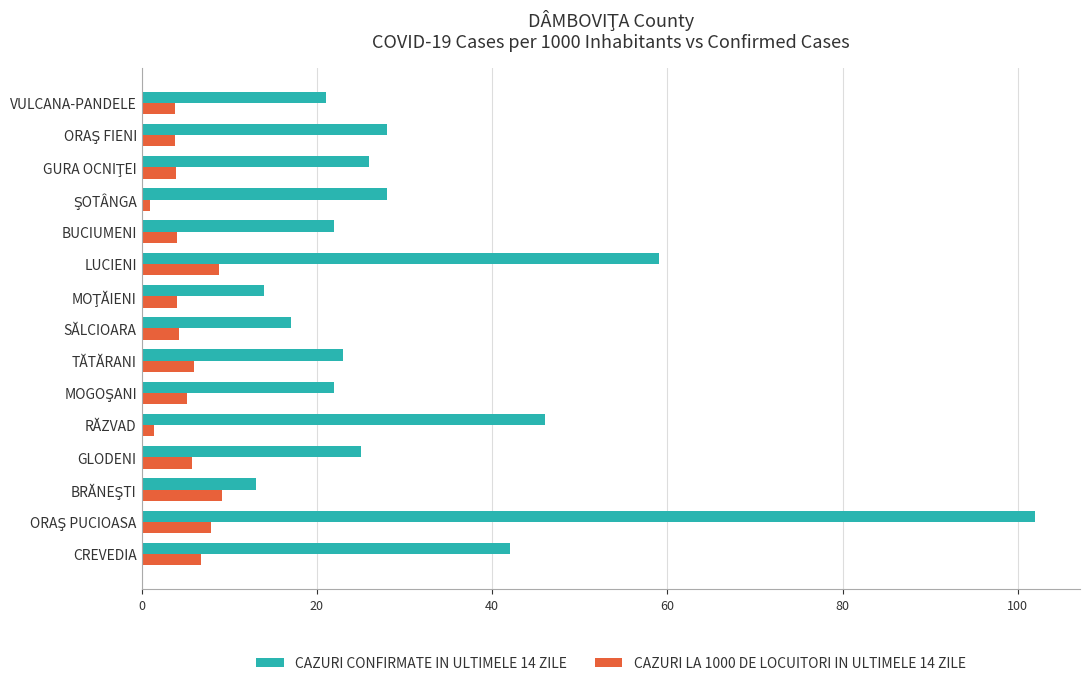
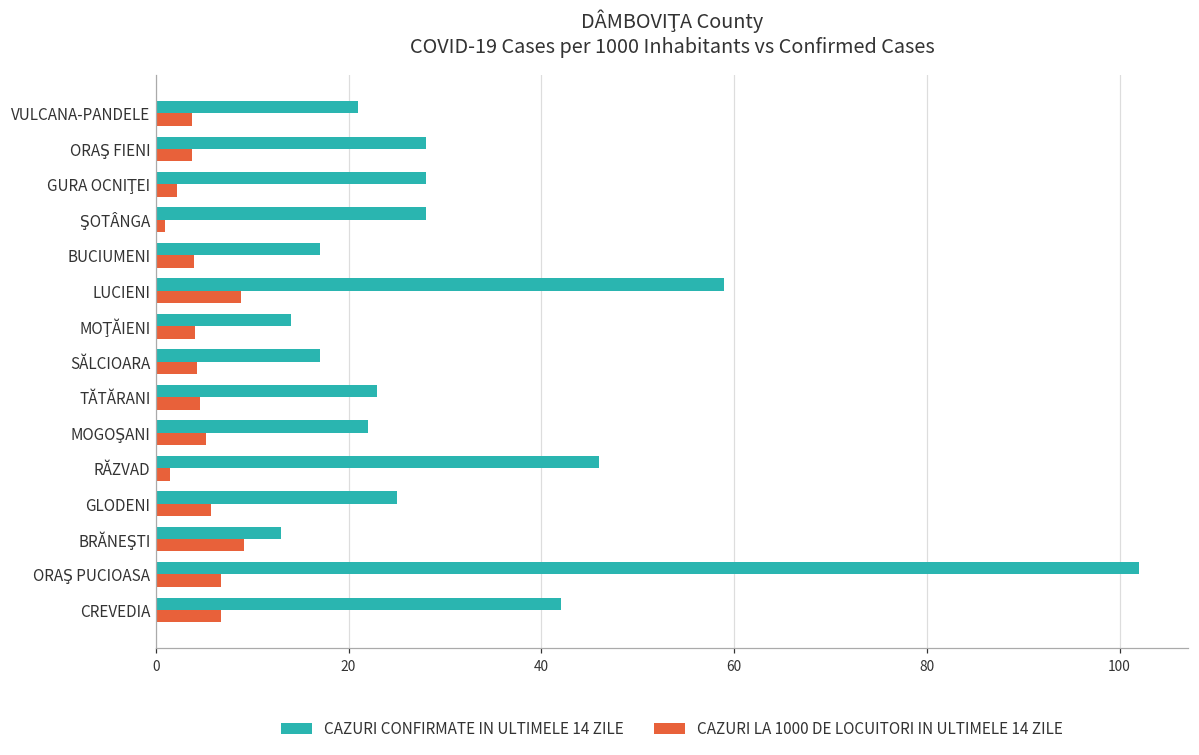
CAZURI CONFIRMATE IN ULTIMELE 14 ZILE, GURA OCNIŢEI: 26 -> 28
CAZURI LA 1000 DE LOCUITORI IN ULTIMELE 14 ZILE, GURA OCNIŢEI: 4 -> 2
CAZURI CONFIRMATE IN ULTIMELE 14 ZILE, BUCIUMENI: 22 -> 17
CAZURI LA 1000 DE LOCUITORI IN ULTIMELE 14 ZILE, TĂTĂRANI: 6 -> 5
CAZURI LA 1000 DE LOCUITORI IN ULTIMELE 14 ZILE, ORAŞ PUCIOASA: 8 -> 7
